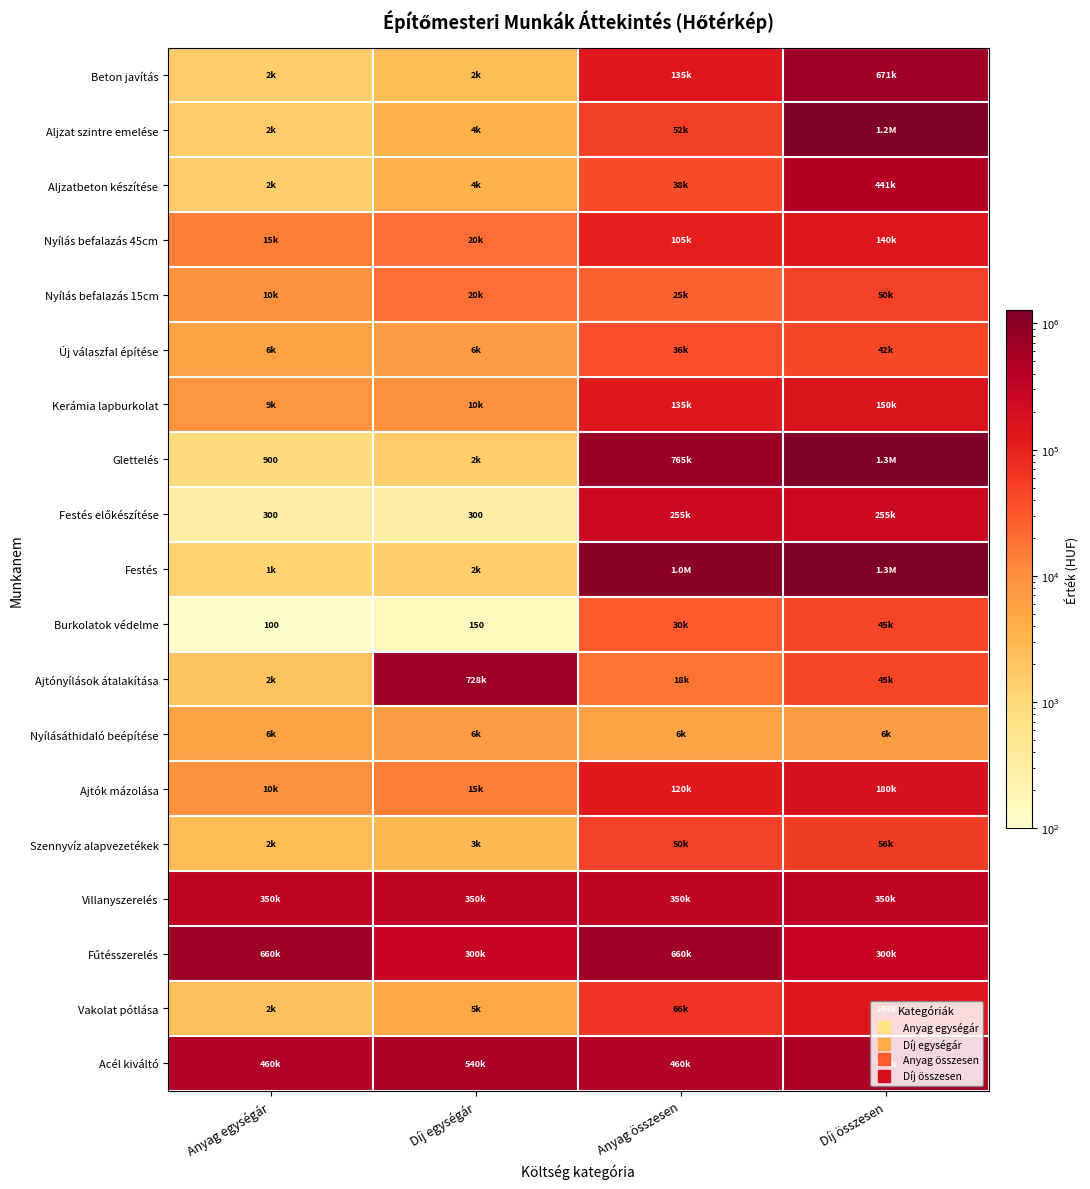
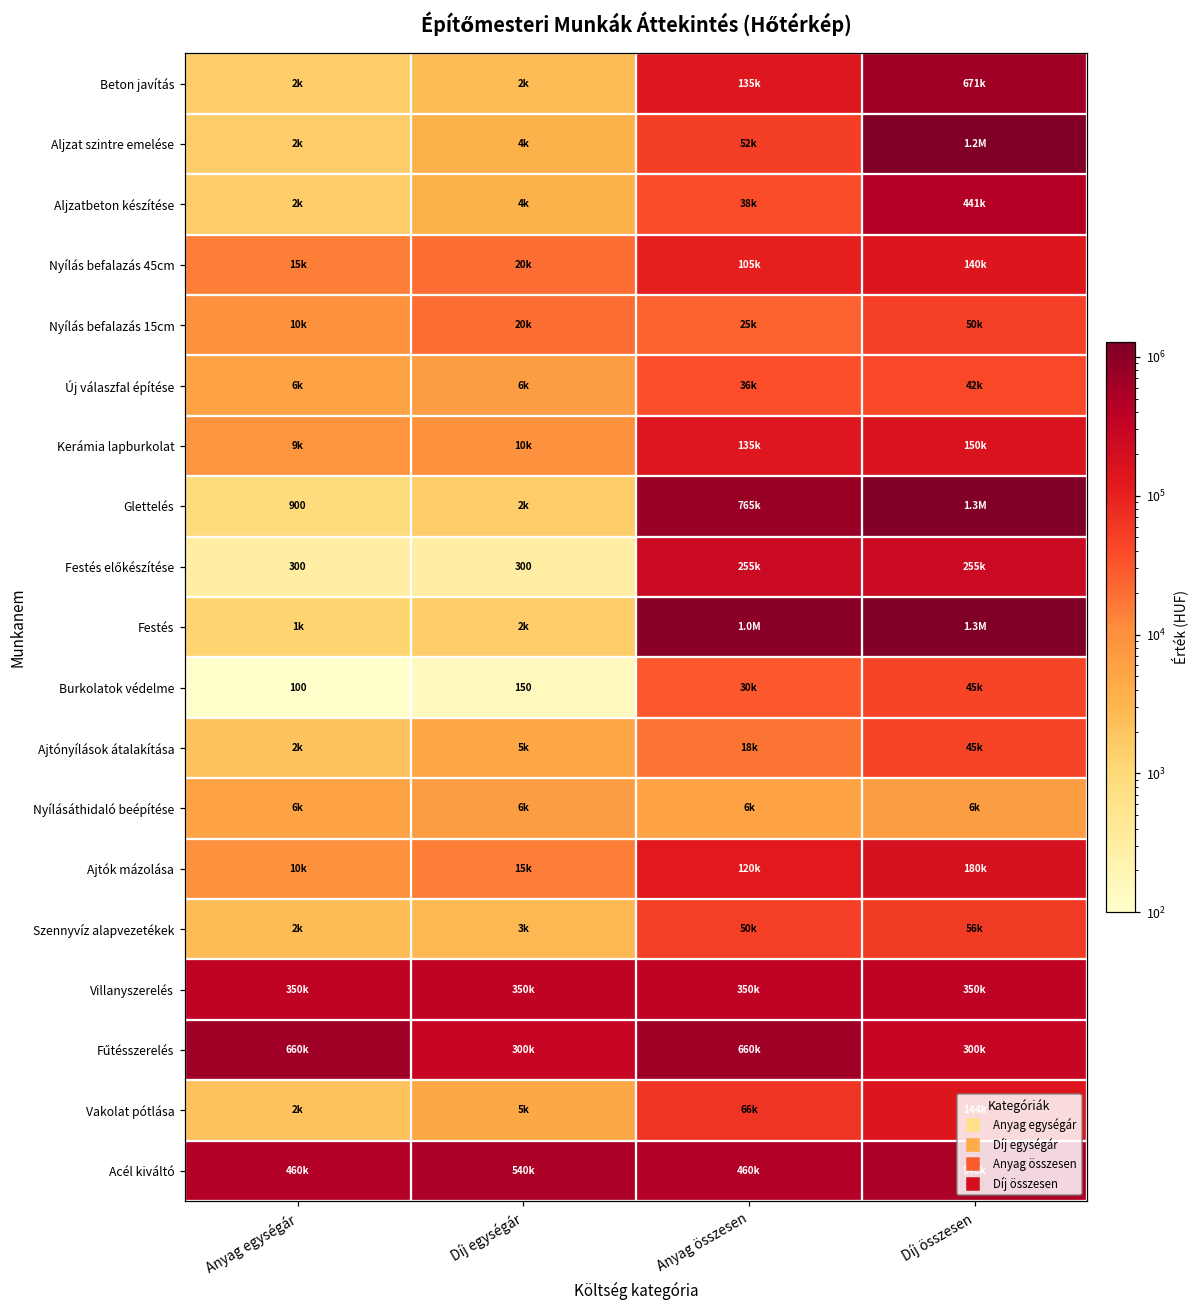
Ajtónyílások átalakítása, Díj egységár: 728k -> 5k
